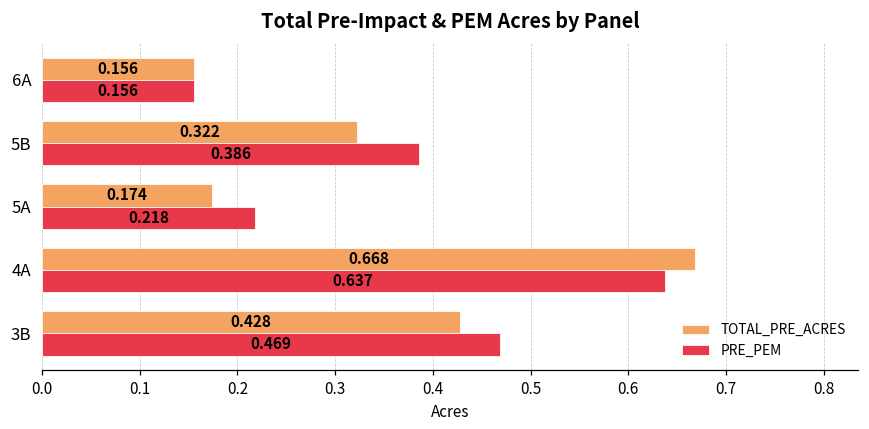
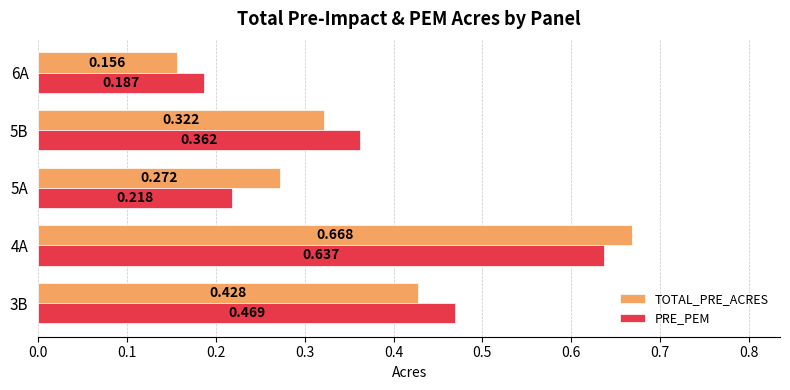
PRE_PEM, 6A: 0.156 -> 0.187
PRE_PEM, 5B: 0.386 -> 0.362
TOTAL_PRE_ACRES, 5A: 0.174 -> 0.272
